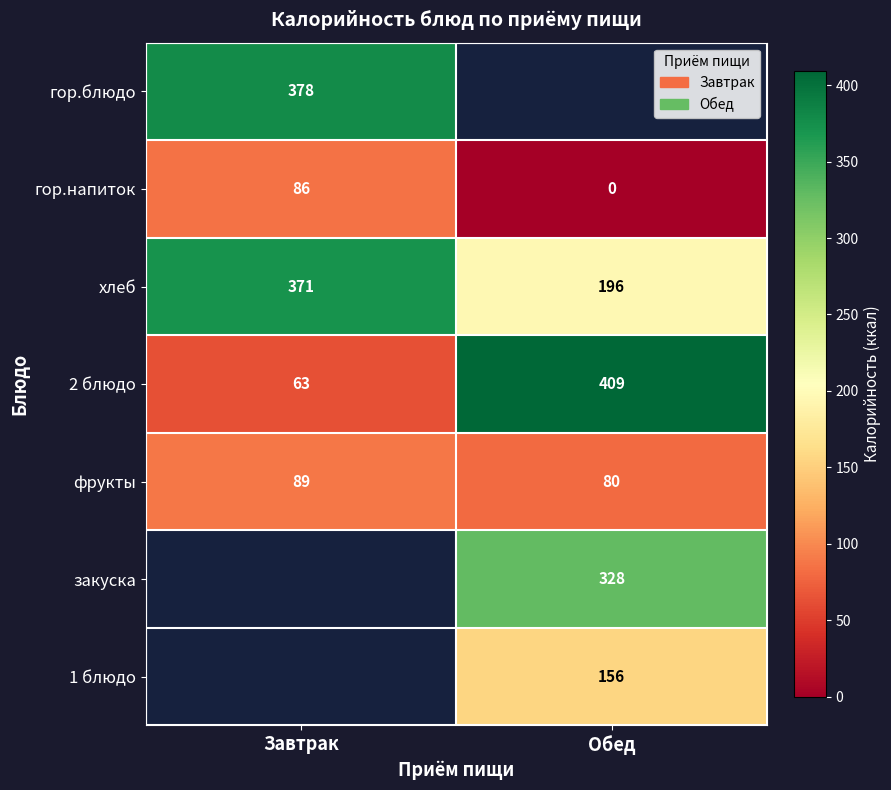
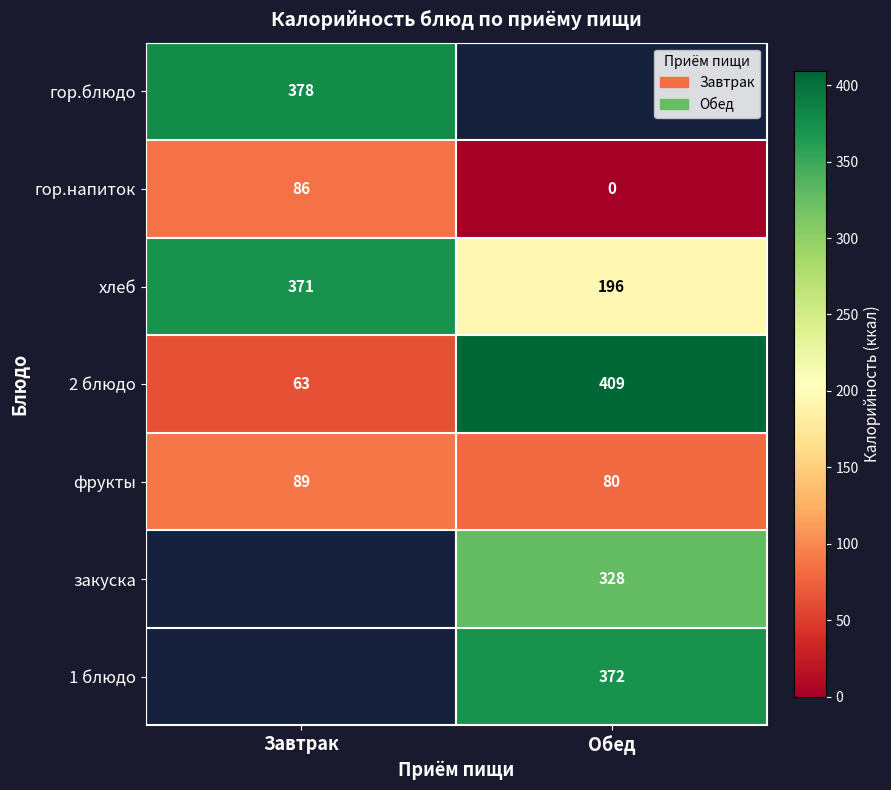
1 блюдо, Обед: 156 -> 372
